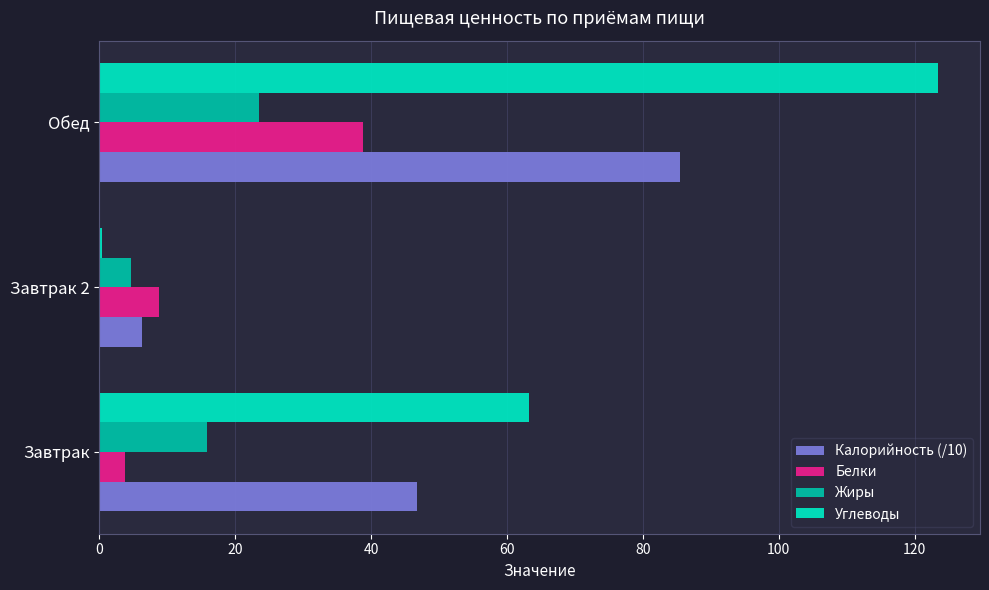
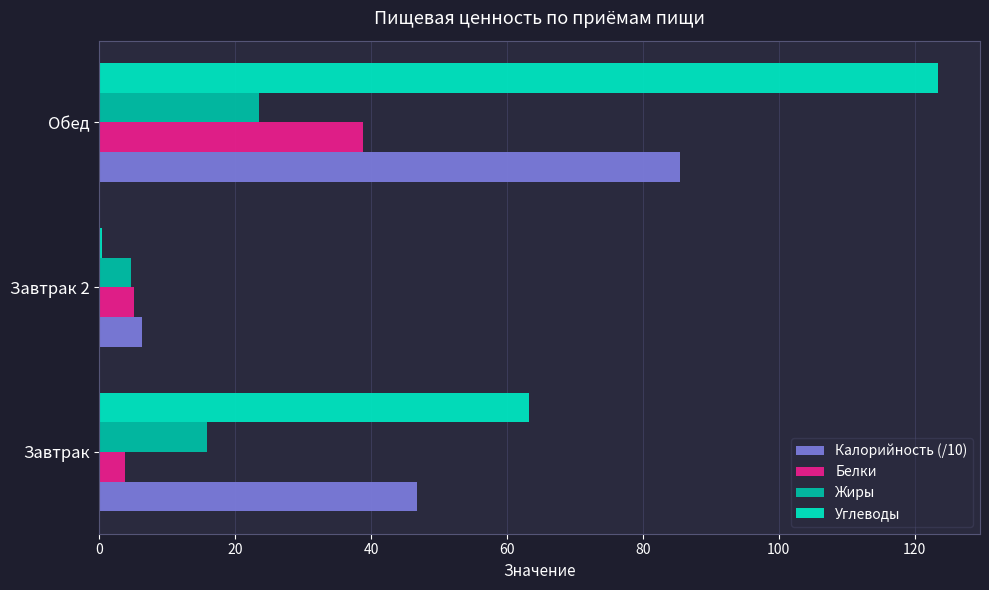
Белки, Завтрак 2: 9 -> 5
